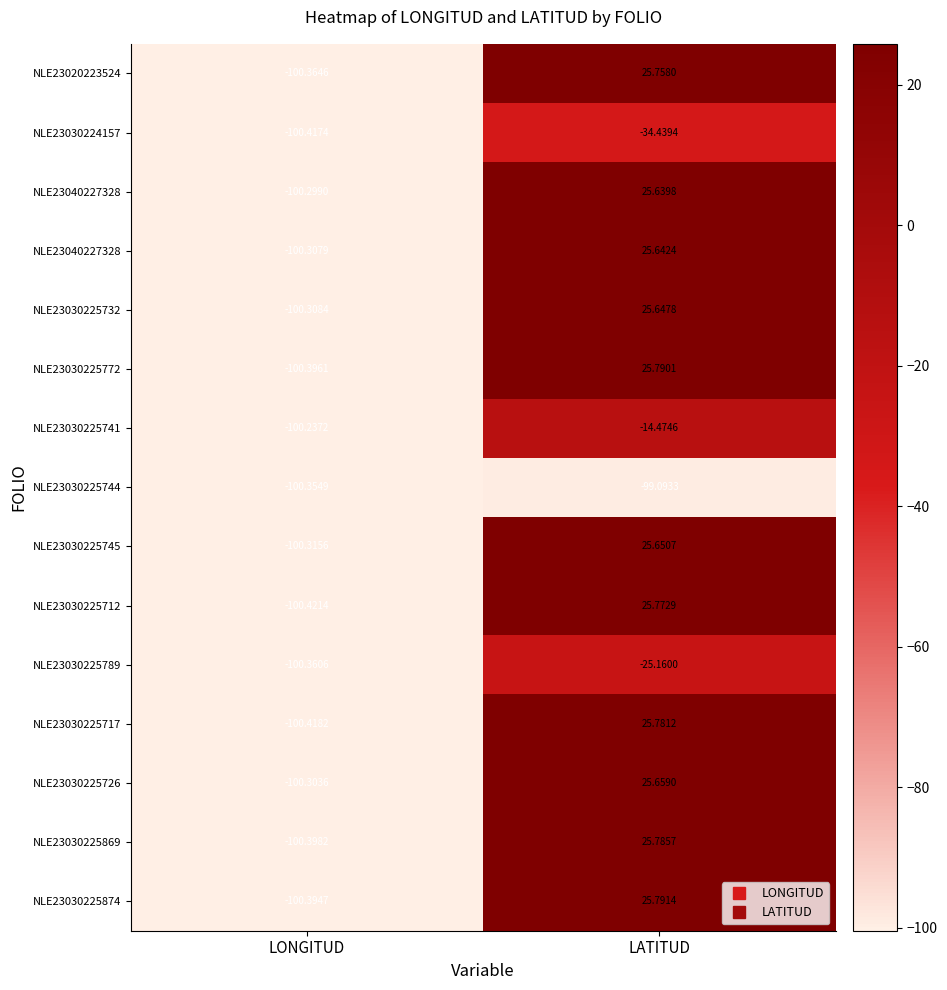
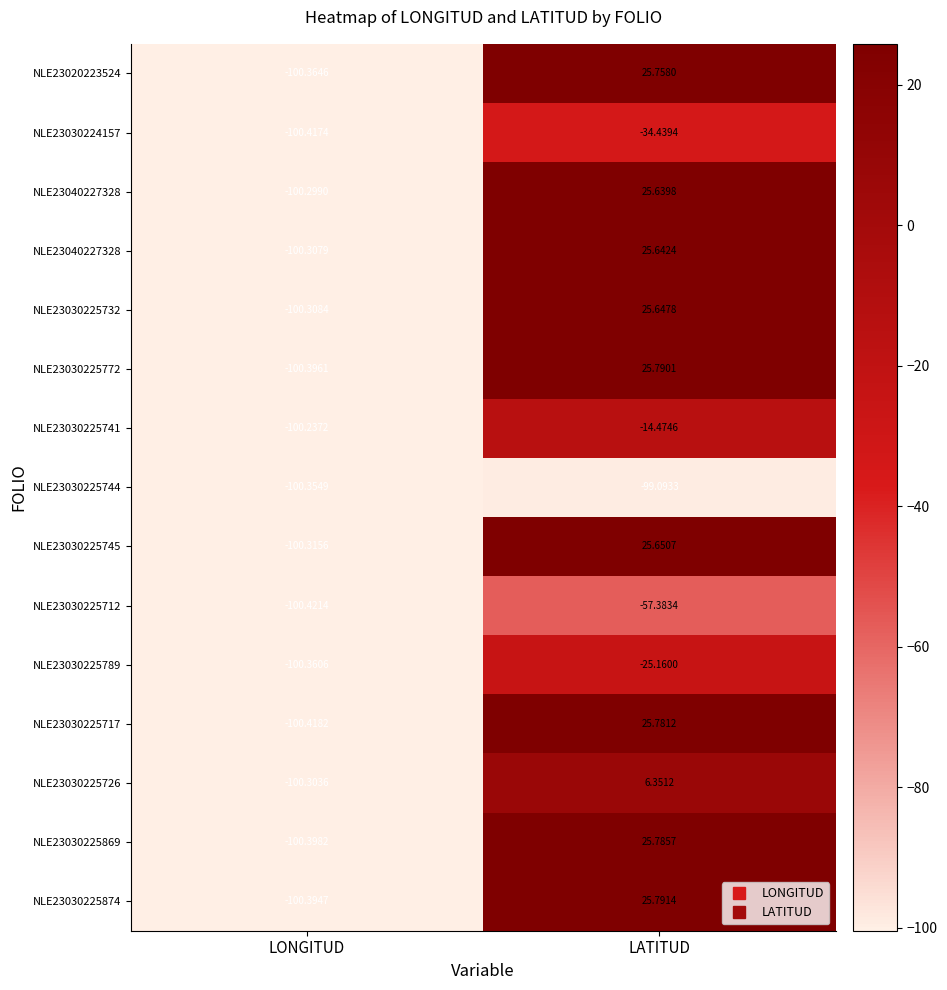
NLE23030225712, LATITUD: 25.7729 -> -57.3834
NLE23030225726, LATITUD: 25.6590 -> 6.3512
